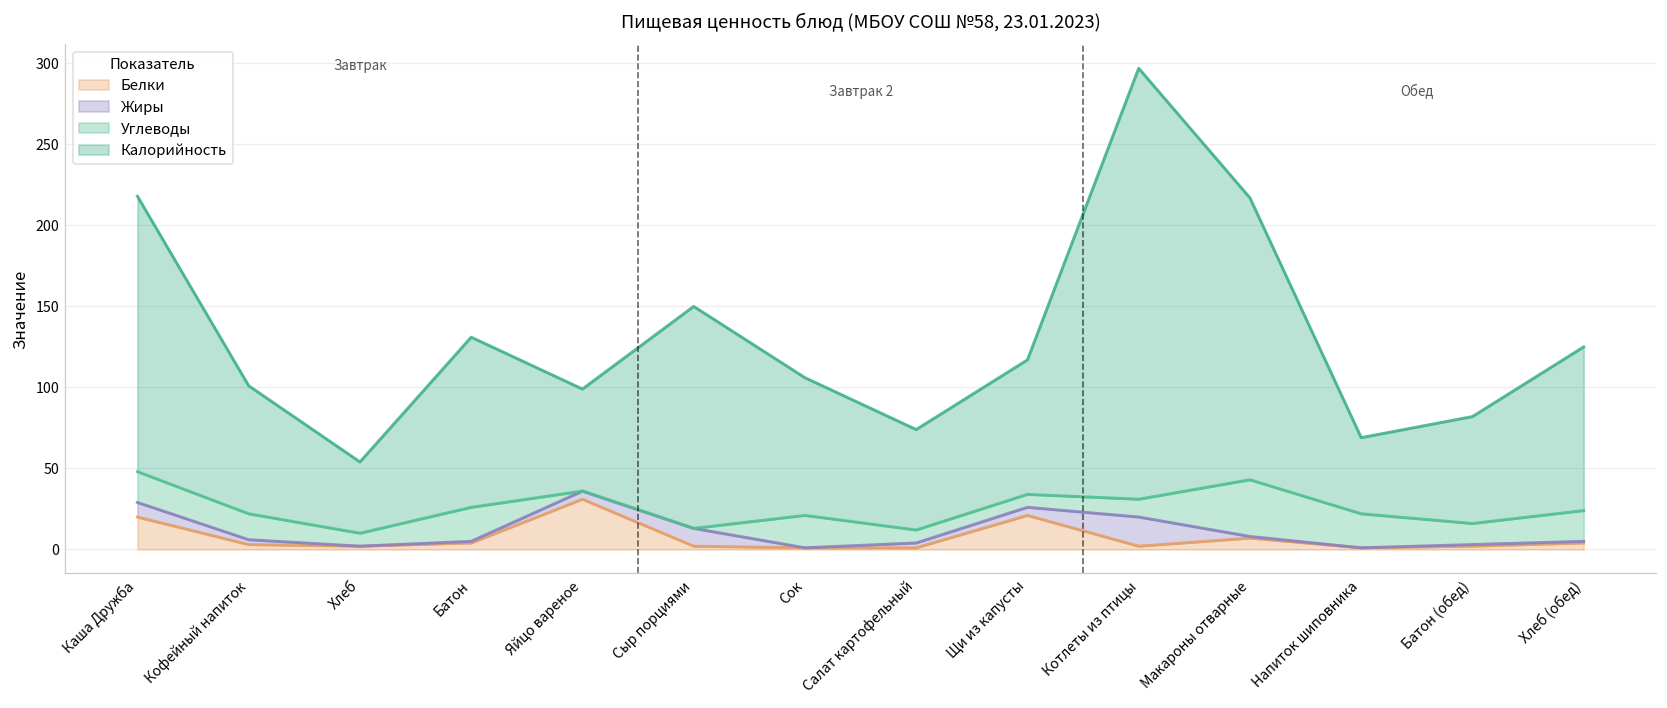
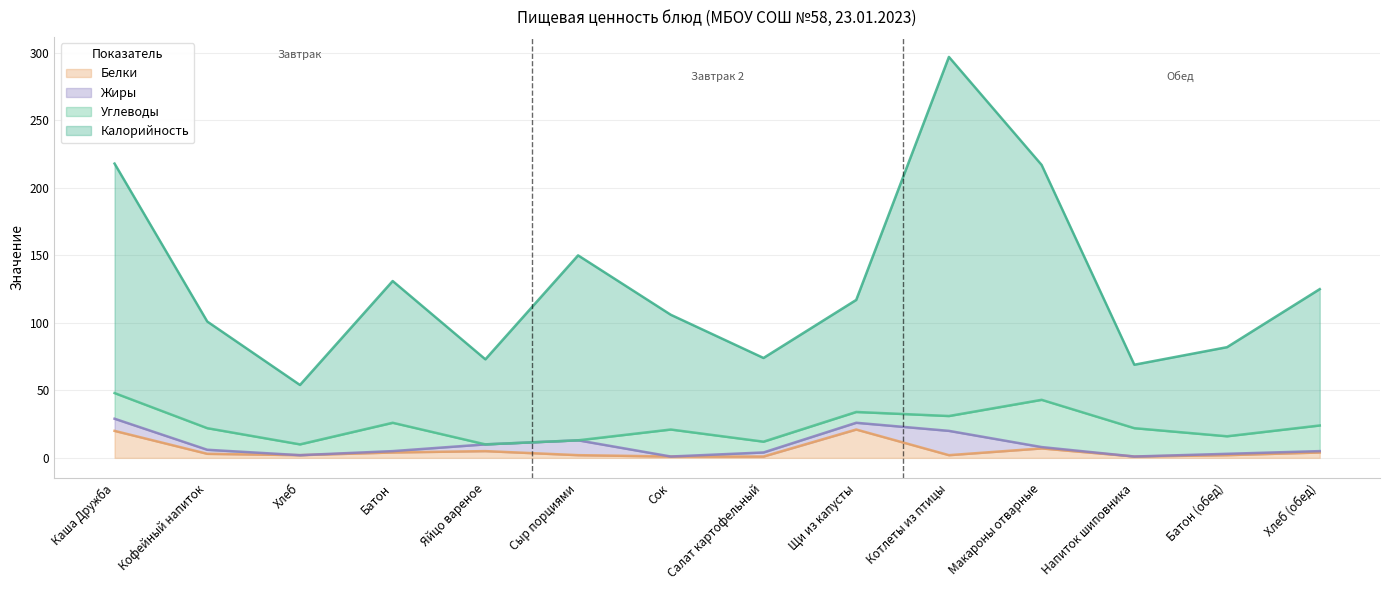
Белки, Яйцо вареное: 31 -> 5
